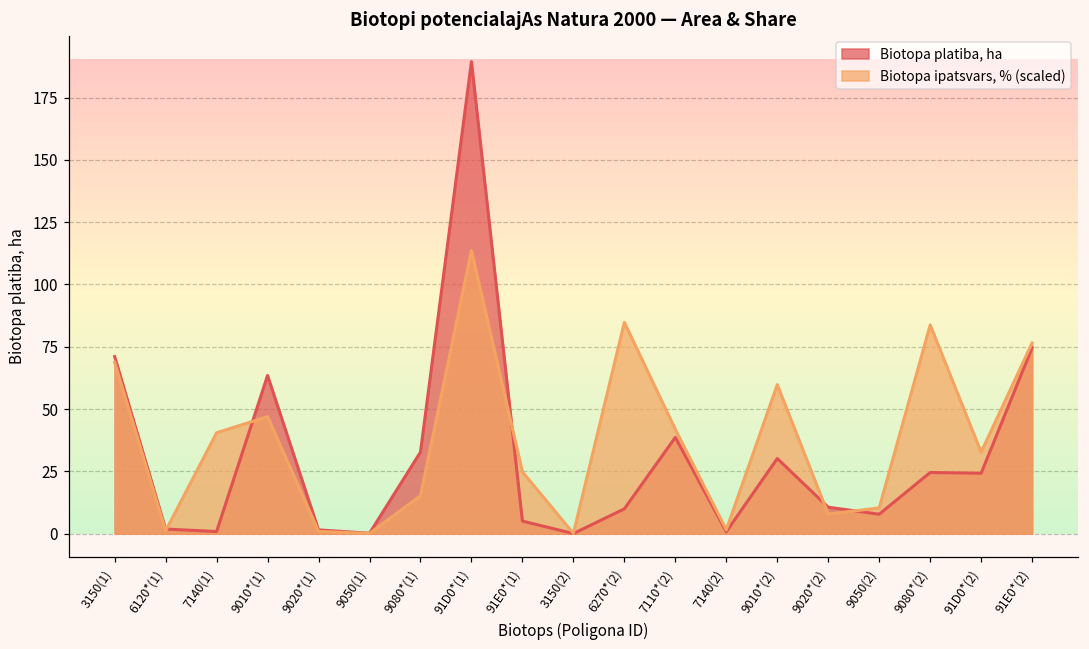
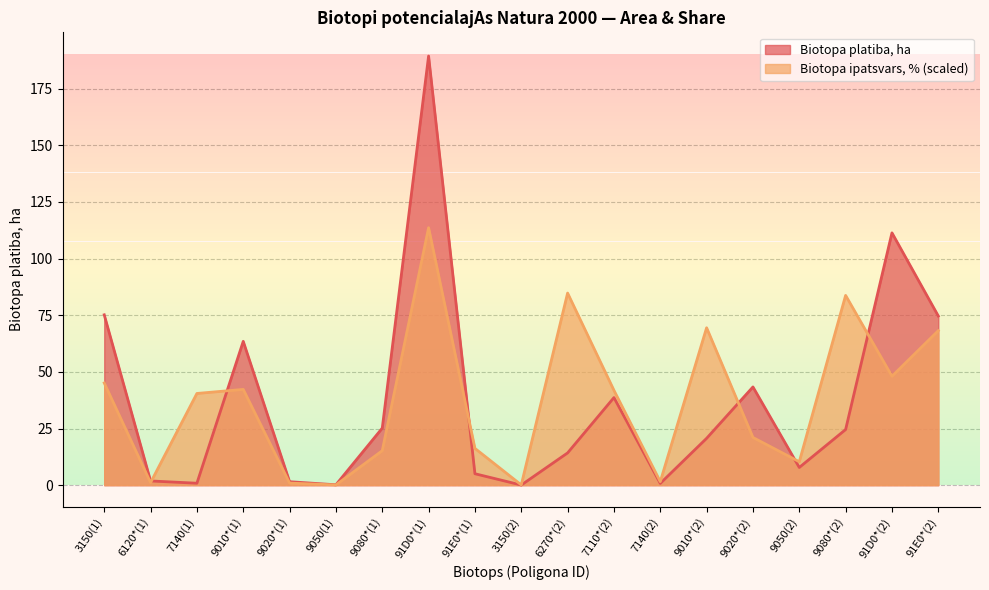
Biotopa platiba, ha, 3150(1): 71 -> 75
Biotopa ipatsvars, % (scaled), 3150(1): 69 -> 45
Biotopa ipatsvars, % (scaled), 9010*(1): 47 -> 42
Biotopa platiba, ha, 9080*(1): 33 -> 25
Biotopa ipatsvars, % (scaled), 91E0*(1): 25 -> 16
Biotopa platiba, ha, 6270*(2): 10 -> 14
Biotopa platiba, ha, 9010*(2): 30 -> 21
Biotopa ipatsvars, % (scaled), 9010*(2): 60 -> 69
Biotopa platiba, ha, 9020*(2): 11 -> 43
Biotopa ipatsvars, % (scaled), 9020*(2): 8 -> 21
Biotopa platiba, ha, 91D0*(2): 24 -> 111
Biotopa ipatsvars, % (scaled), 91D0*(2): 33 -> 48
Biotopa ipatsvars, % (scaled), 91E0*(2): 77 -> 68
